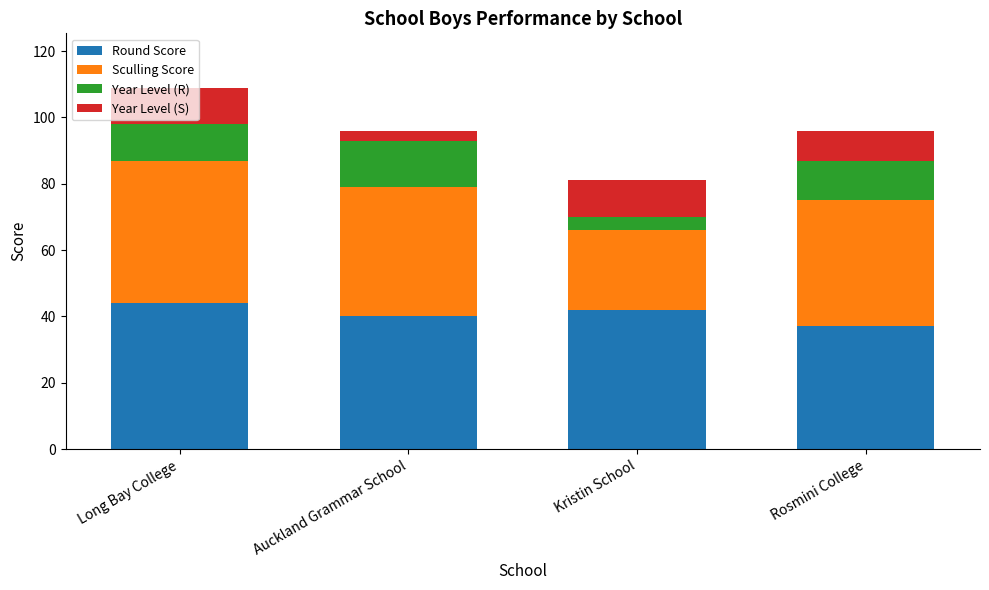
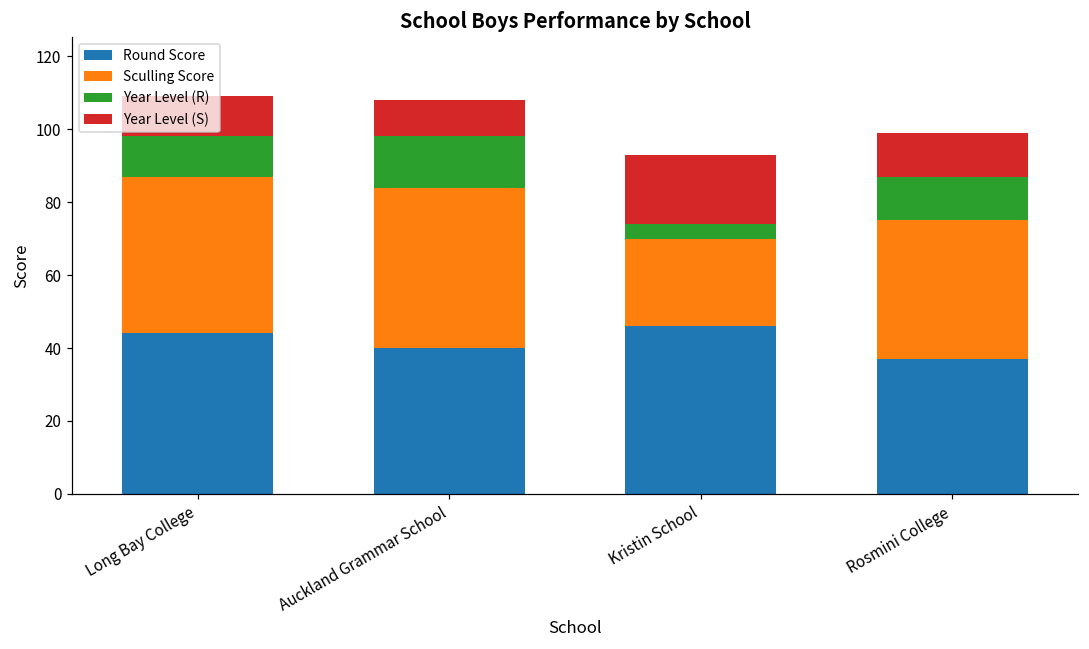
Sculling Score, Auckland Grammar School: 39 -> 44
Year Level (S), Auckland Grammar School: 3 -> 10
Round Score, Kristin School: 42 -> 46
Year Level (S), Kristin School: 11 -> 19
Year Level (S), Rosmini College: 9 -> 12
